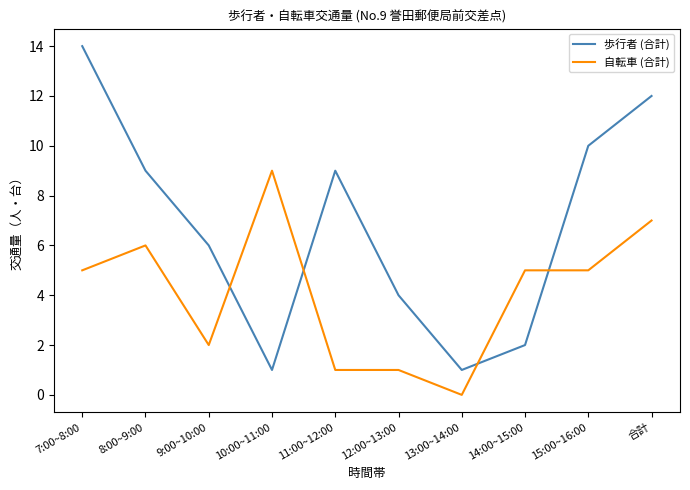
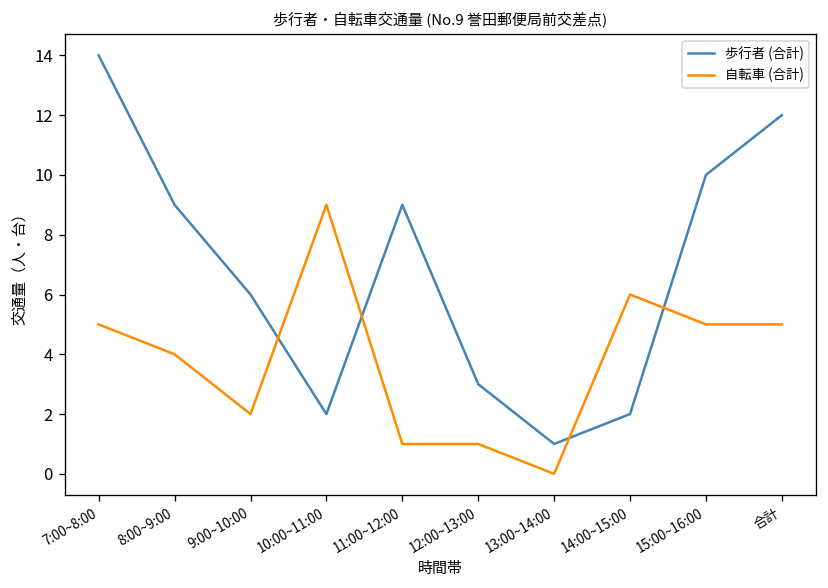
自転車 (合計), 8:00~9:00: 6 -> 4
歩行者 (合計), 10:00~11:00: 1 -> 2
歩行者 (合計), 12:00~13:00: 4 -> 3
自転車 (合計), 14:00~15:00: 5 -> 6
自転車 (合計), 合計: 7 -> 5
